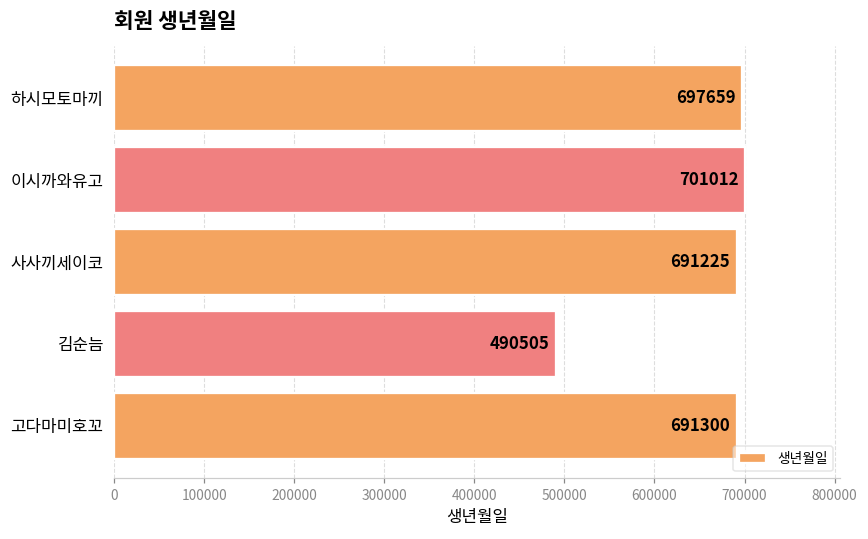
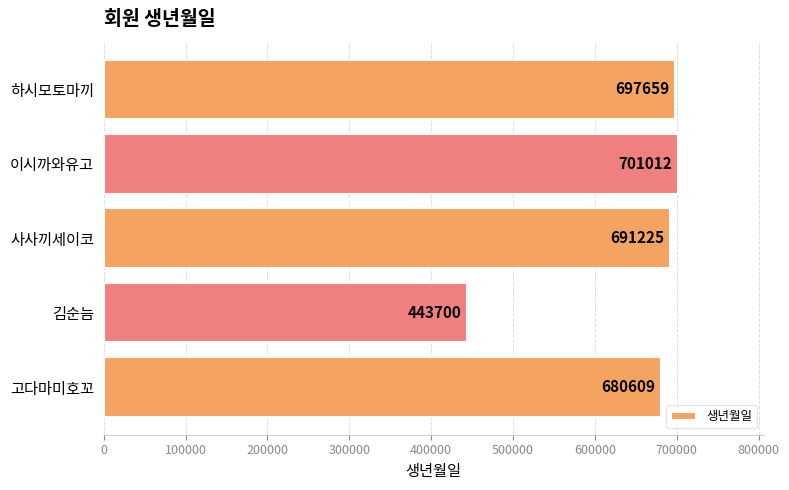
김순늠: 490505 -> 443700
고다마미호꼬: 691300 -> 680609
